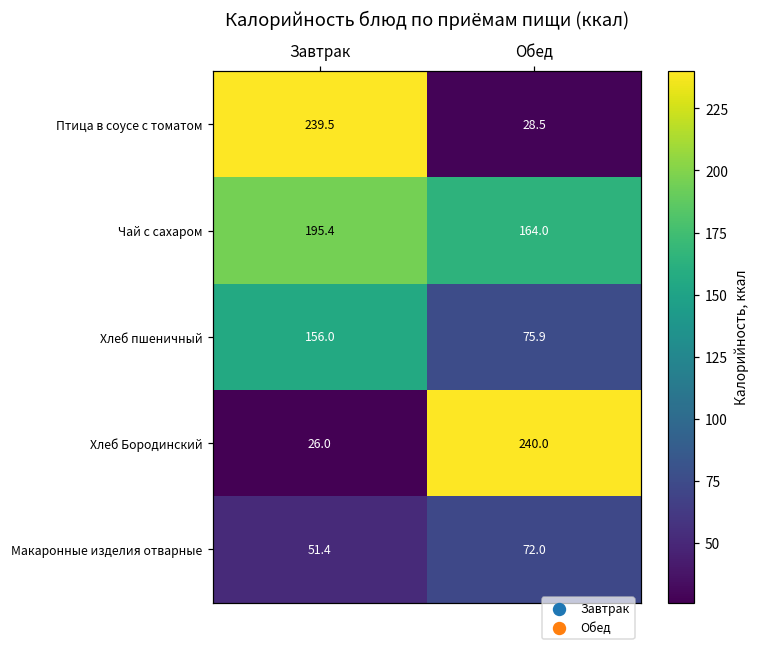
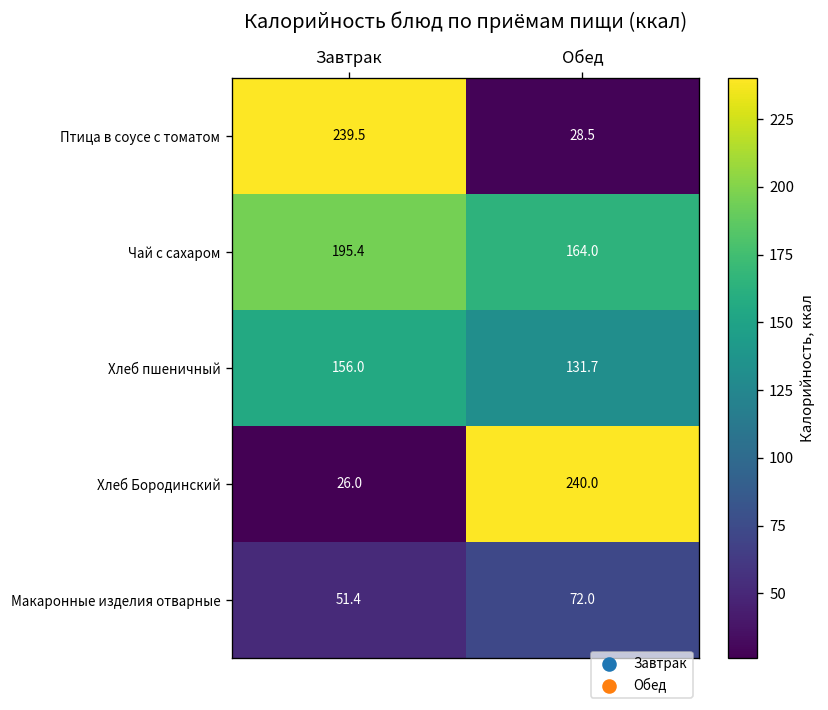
Хлеб пшеничный, Обед: 75.9 -> 131.7
